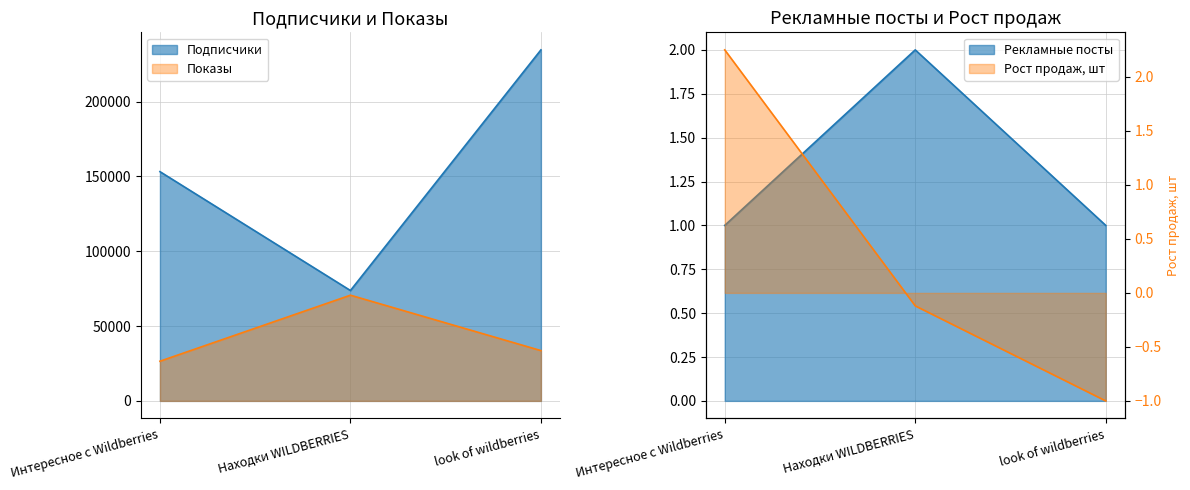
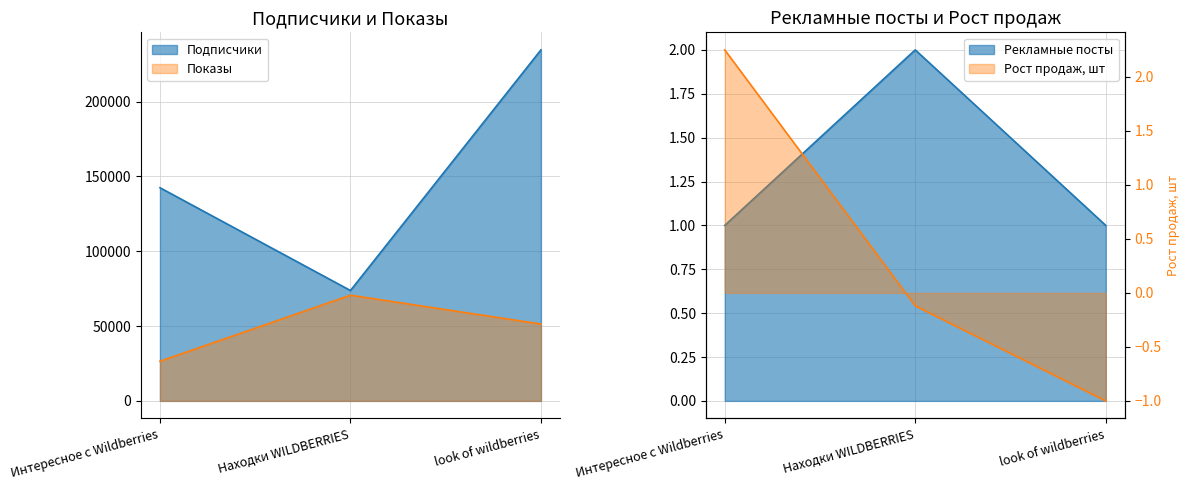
Подписчики и Показы, Подписчики, Интересное с Wildberries: 153000 -> 142000
Подписчики и Показы, Показы, look of wildberries: 34000 -> 51000
